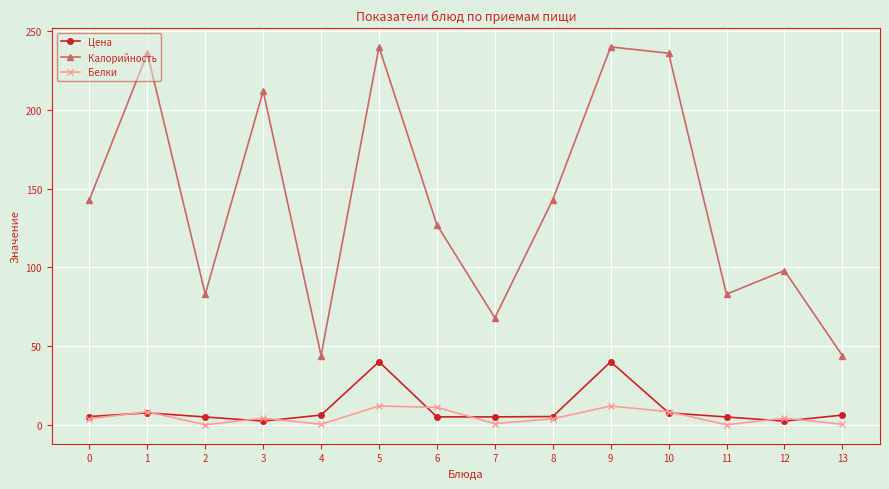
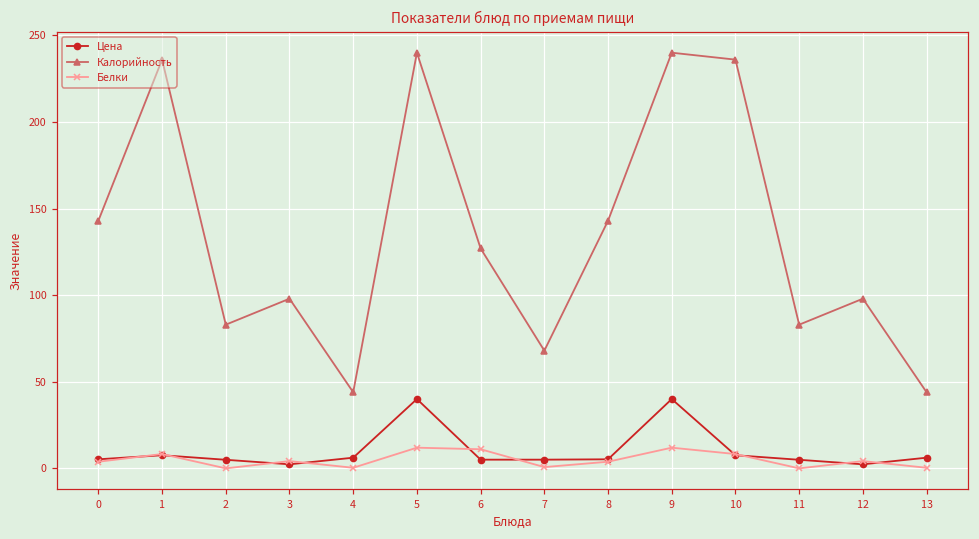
Калорийность, 3: 212 -> 98
